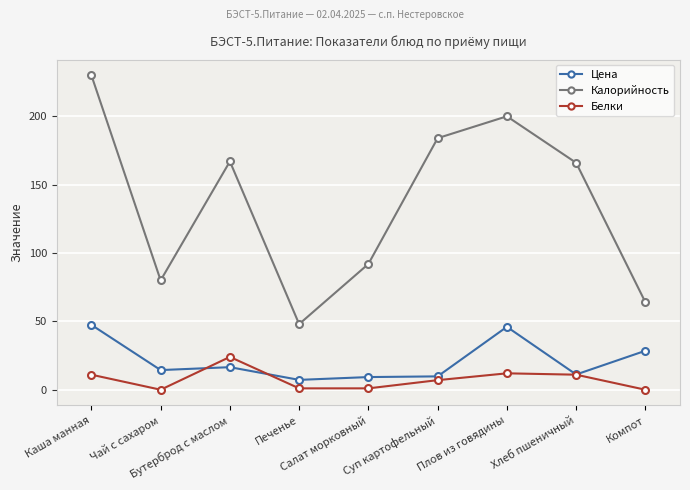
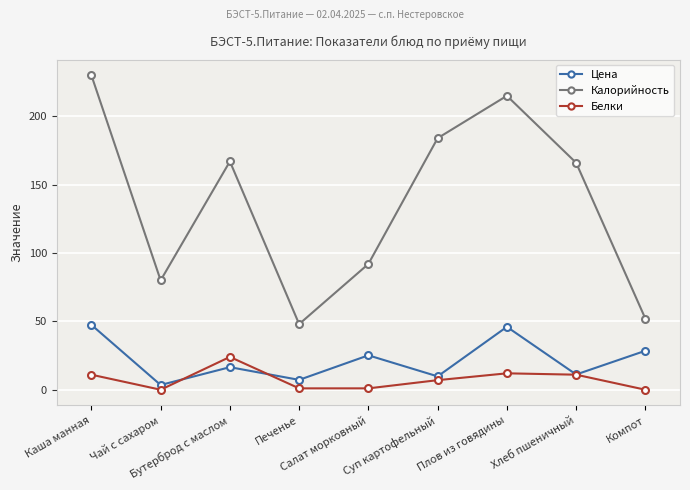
Цена, Чай с сахаром: 14 -> 3
Цена, Салат морковный: 9 -> 25
Калорийность, Плов из говядины: 200 -> 215
Калорийность, Компот: 64 -> 52
